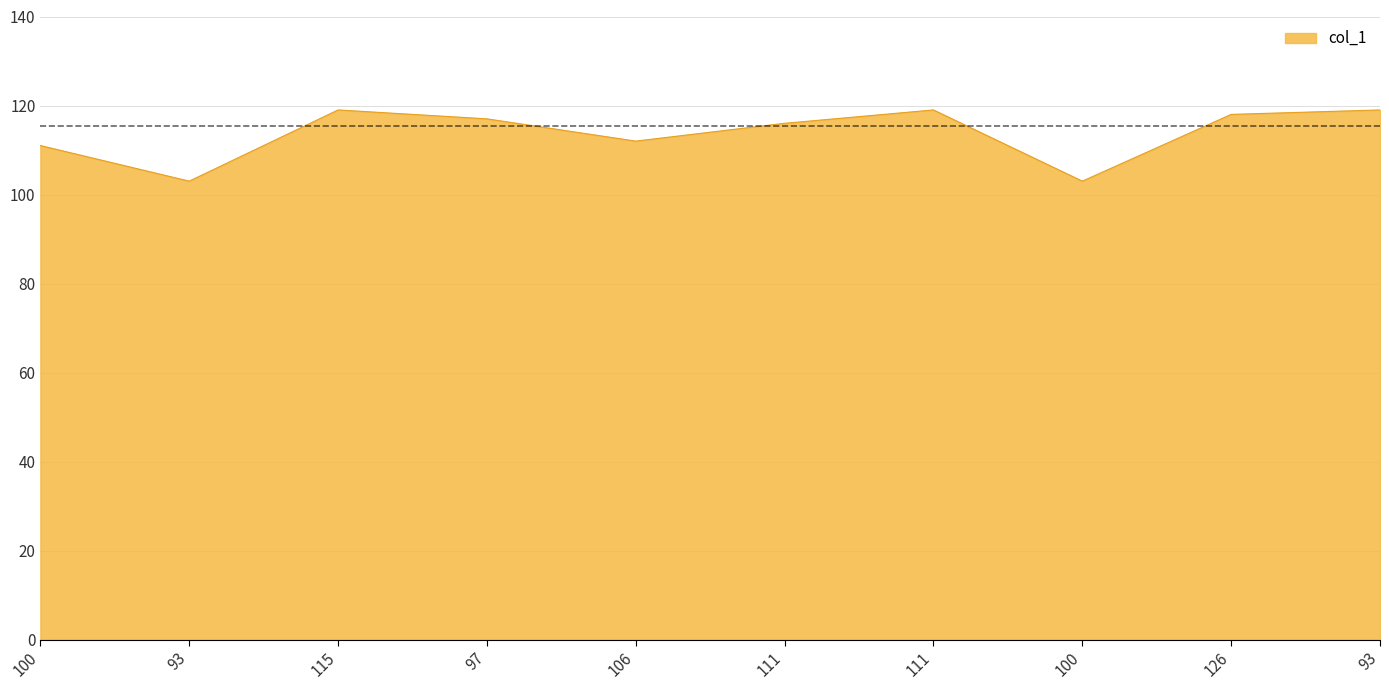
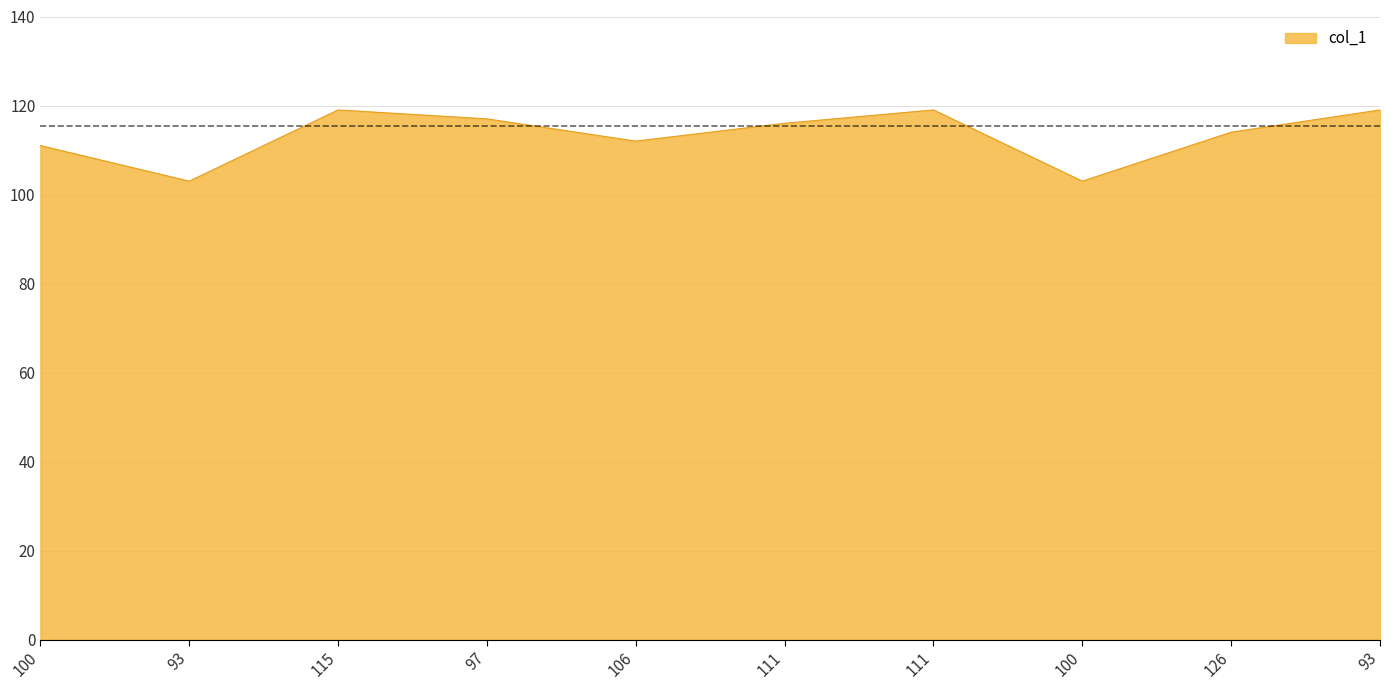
126: 118 -> 114
